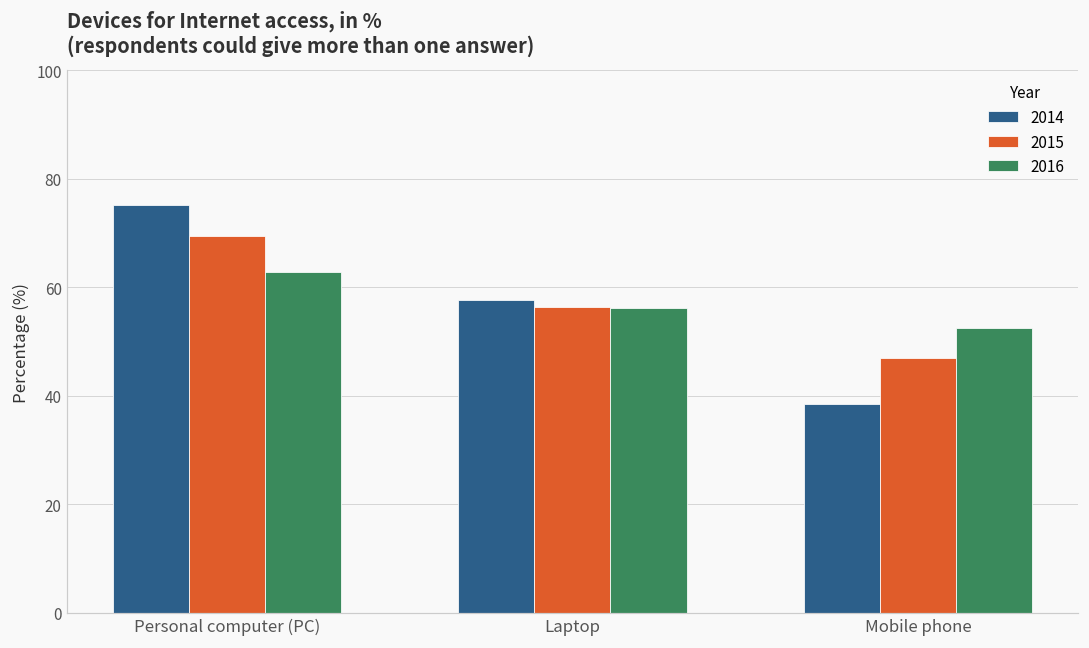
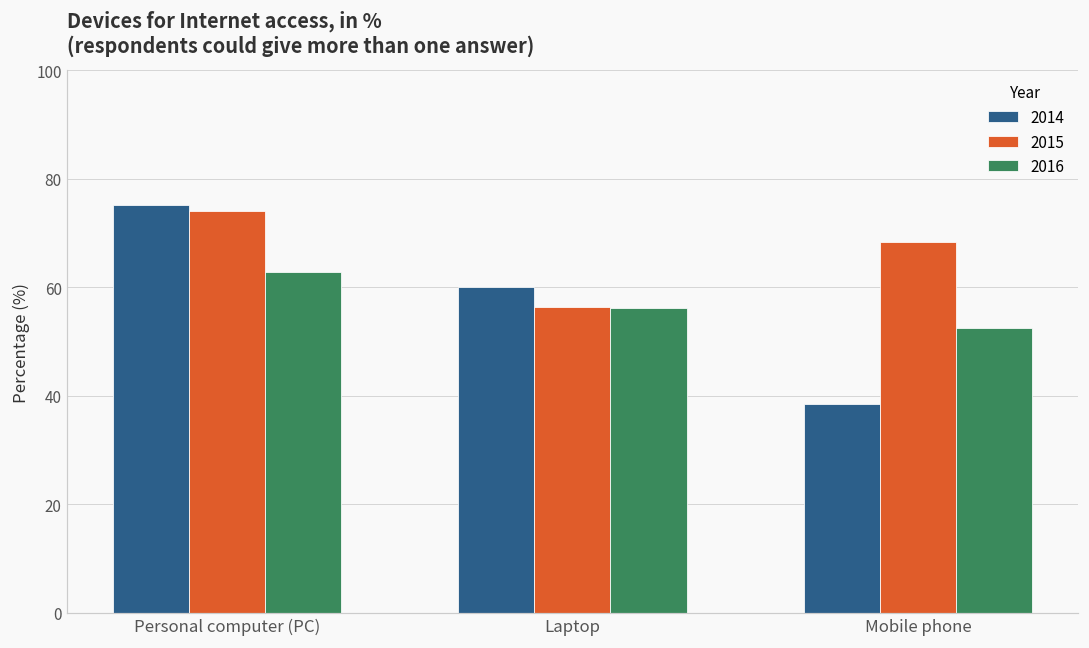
2015, Personal computer (PC): 70 -> 74
2014, Laptop: 58 -> 60
2015, Mobile phone: 47 -> 68
